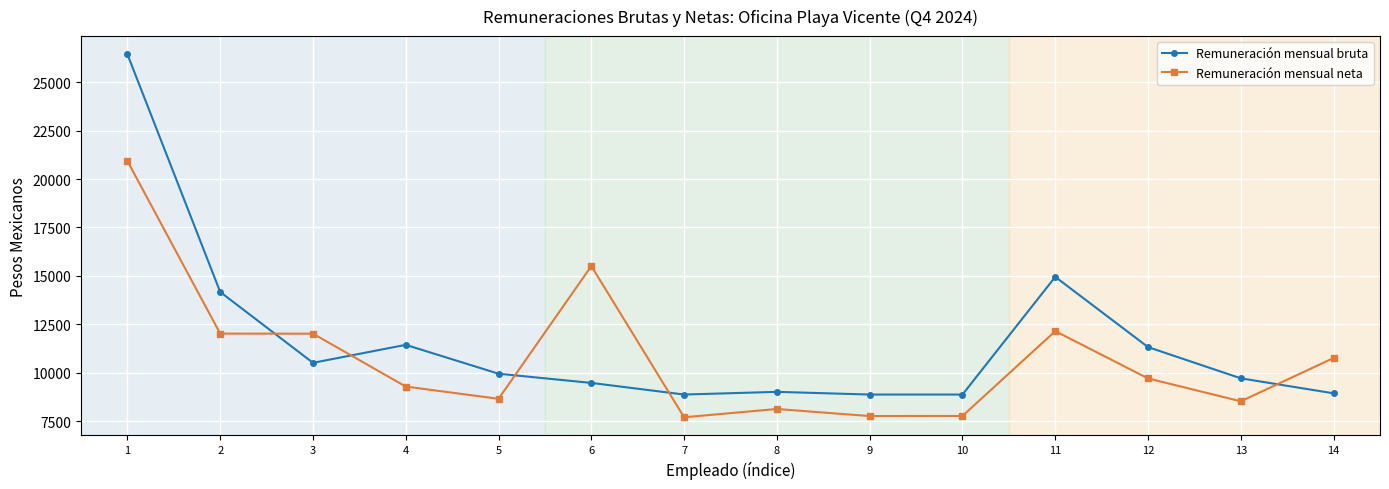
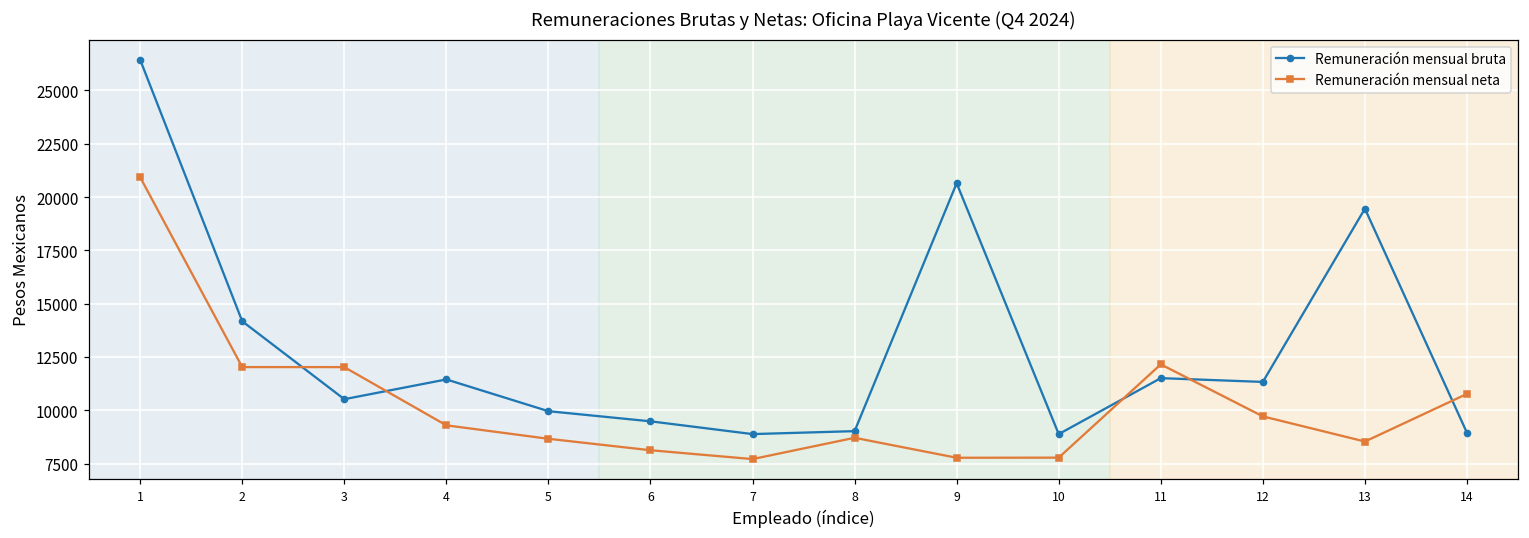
Remuneración mensual neta, 6: 15500 -> 8100
Remuneración mensual neta, 8: 8100 -> 8700
Remuneración mensual bruta, 9: 8900 -> 20600
Remuneración mensual bruta, 11: 15000 -> 11500
Remuneración mensual bruta, 13: 9700 -> 19500
